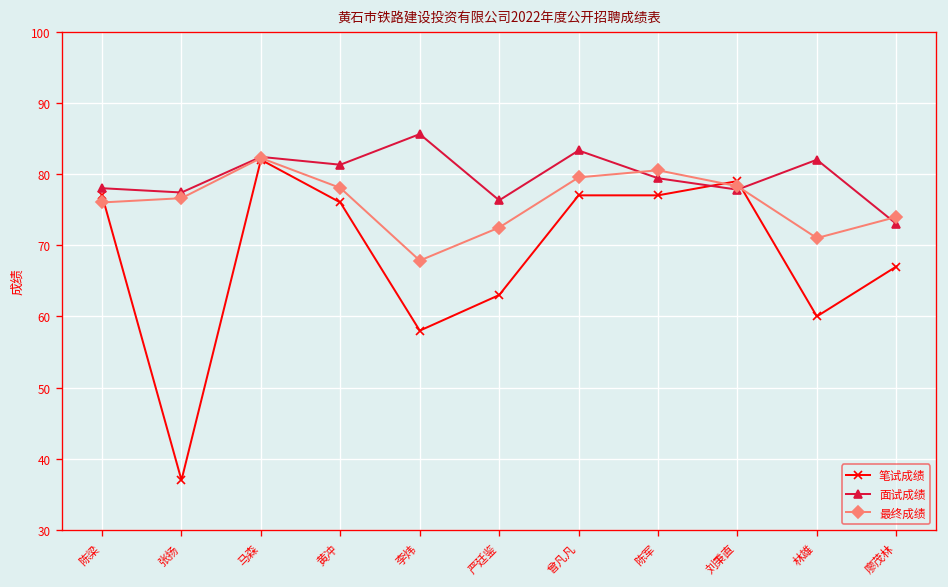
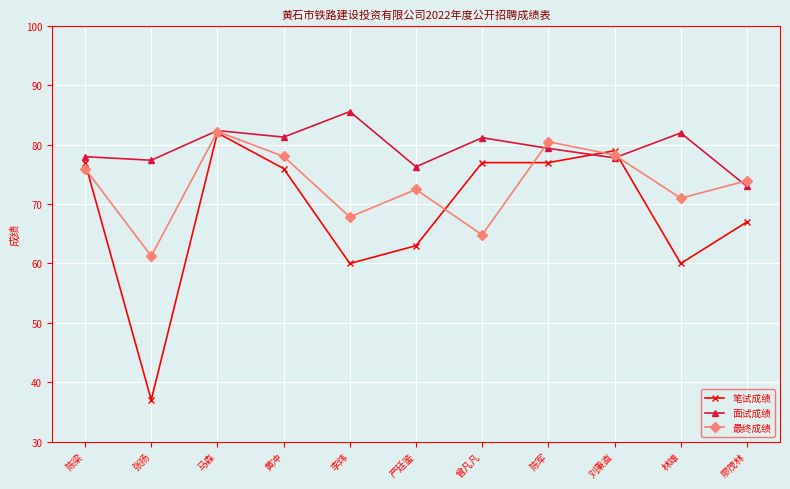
最终成绩, 张扬: 77 -> 61
笔试成绩, 李炜: 58 -> 60
面试成绩, 曾凡凡: 83 -> 81
最终成绩, 曾凡凡: 80 -> 65
